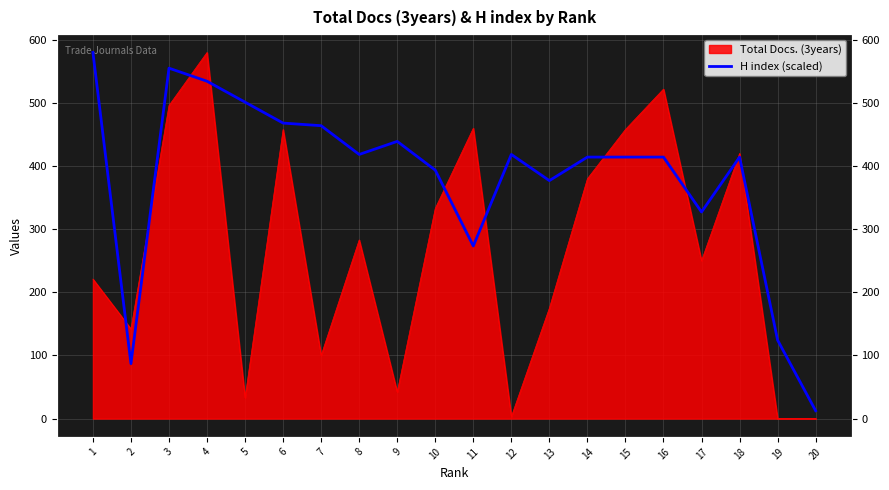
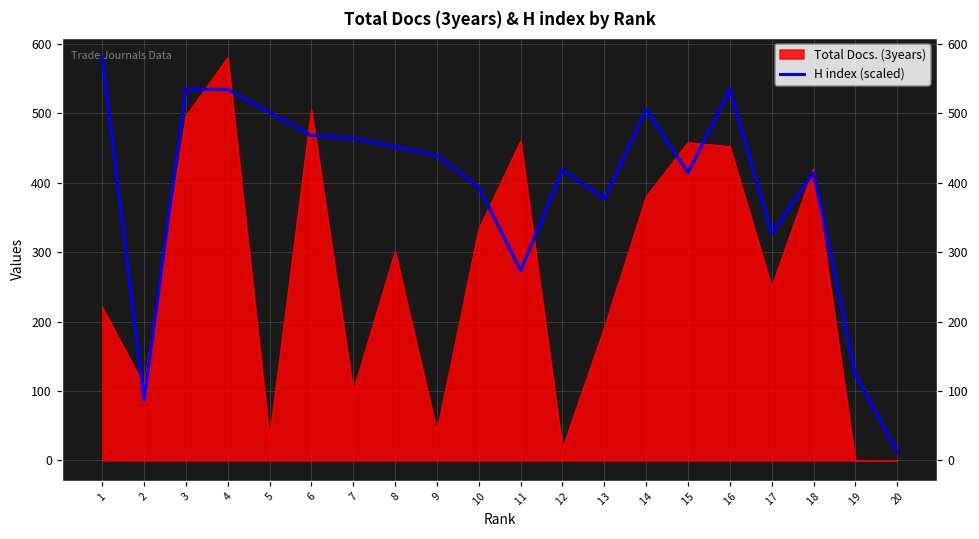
Total Docs. (3years), 2: 140 -> 110
H index (scaled), 3: 560 -> 530
Total Docs. (3years), 6: 460 -> 510
Total Docs. (3years), 8: 280 -> 300
H index (scaled), 8: 420 -> 450
Total Docs. (3years), 12: 0 -> 20
Total Docs. (3years), 13: 180 -> 190
H index (scaled), 14: 410 -> 510
Total Docs. (3years), 16: 520 -> 450
H index (scaled), 16: 410 -> 530
